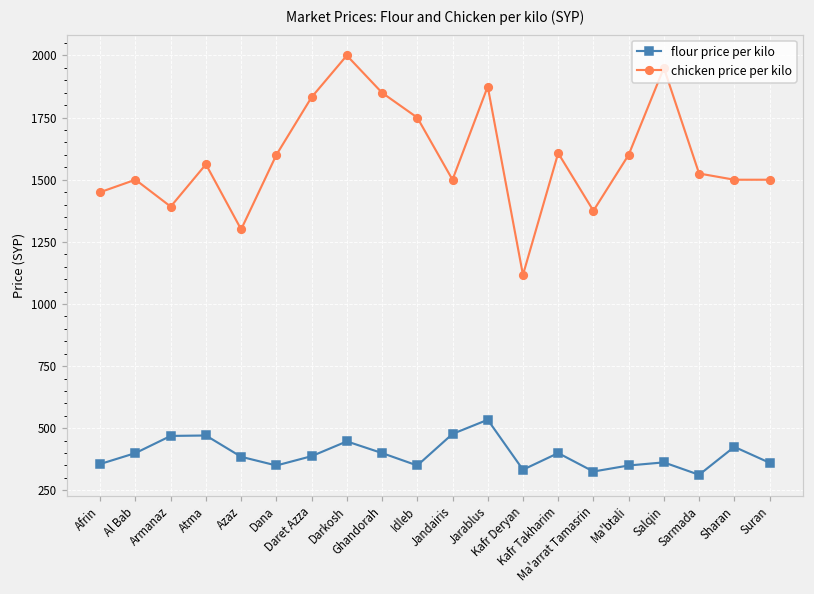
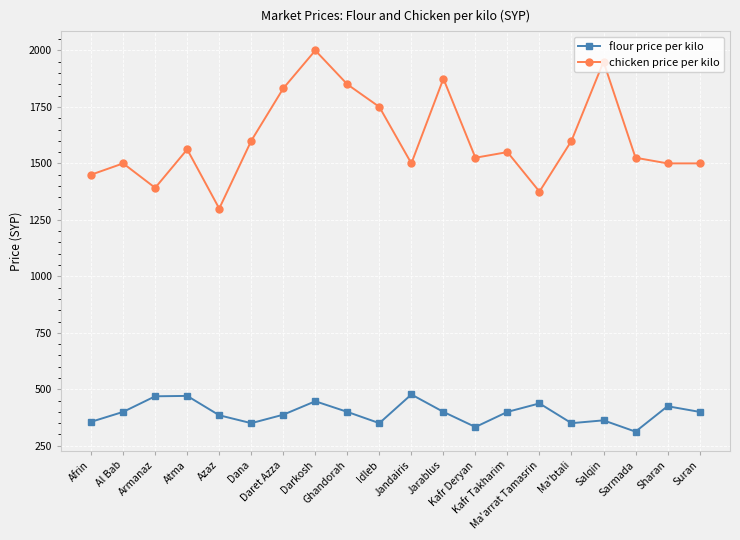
flour price per kilo, Jarablus: 530 -> 400
chicken price per kilo, Kafr Deryan: 1120 -> 1530
chicken price per kilo, Kafr Takharim: 1610 -> 1550
flour price per kilo, Ma'arrat Tamasrin: 330 -> 440
flour price per kilo, Suran: 360 -> 400
